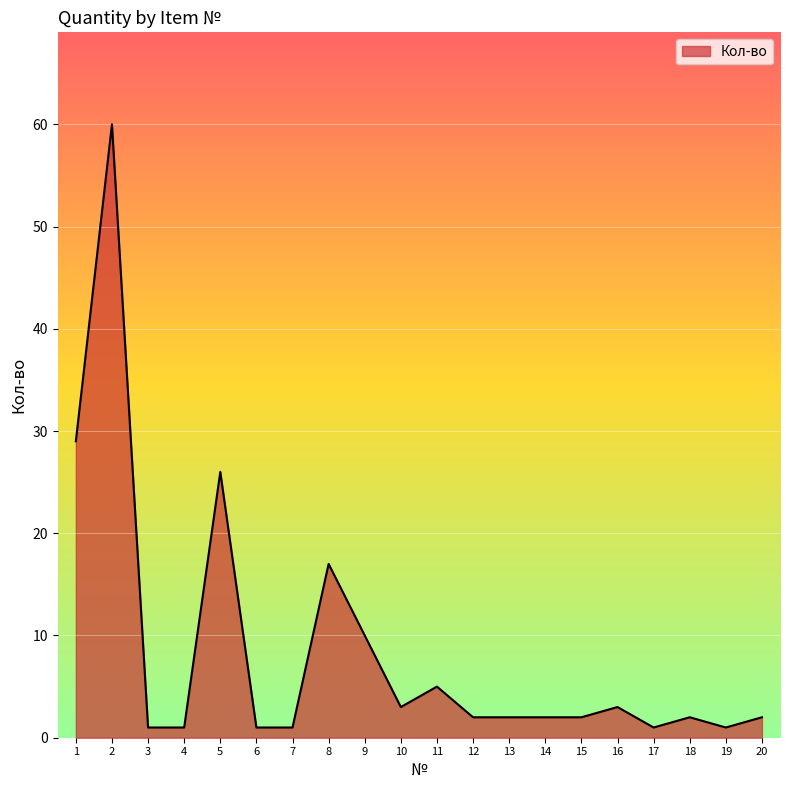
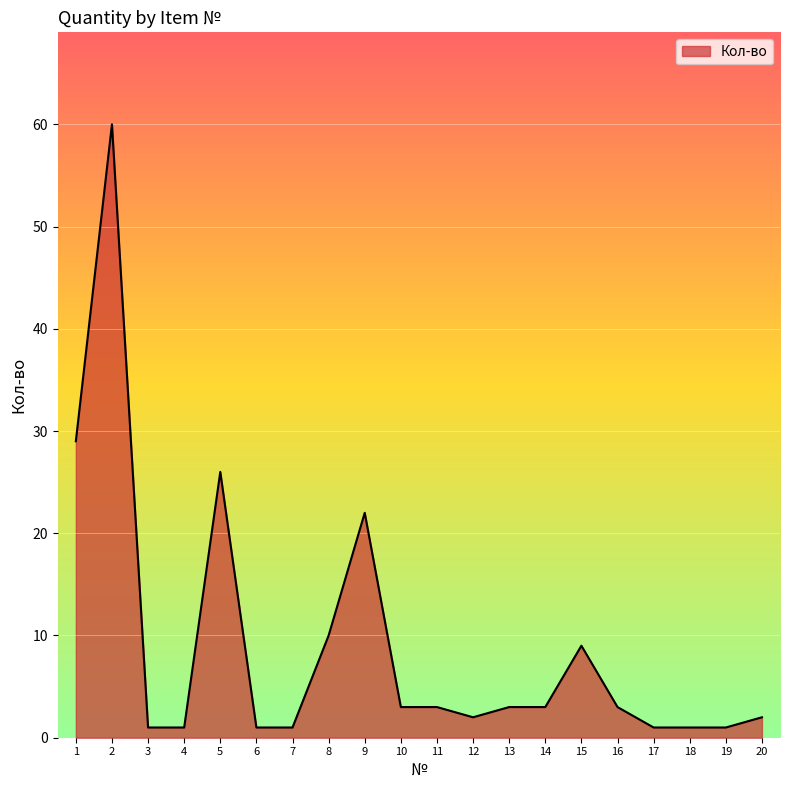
8: 17 -> 10
9: 10 -> 22
11: 5 -> 3
13: 2 -> 3
14: 2 -> 3
15: 2 -> 9
18: 2 -> 1
